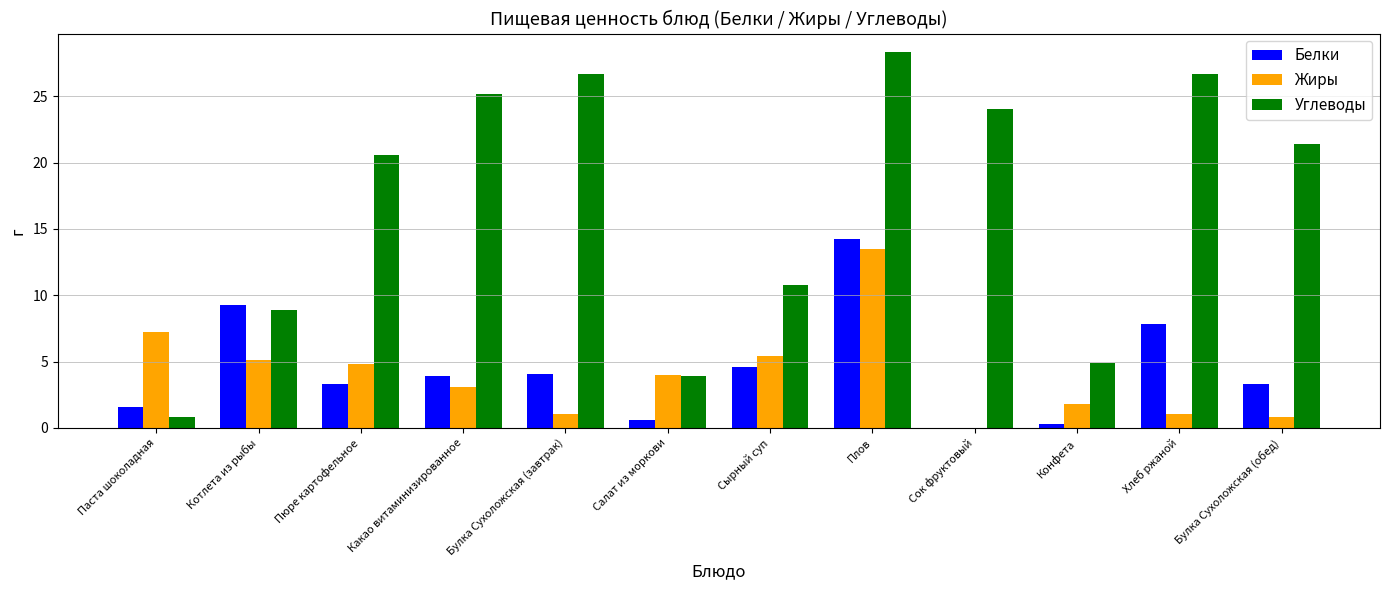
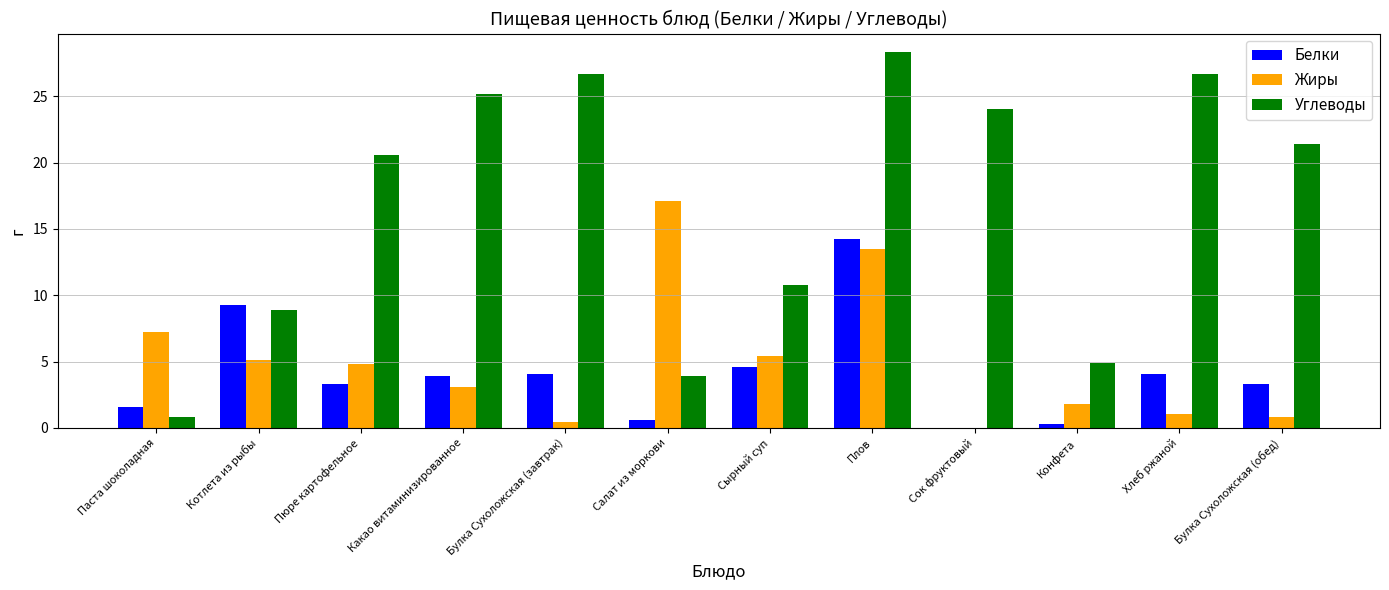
Жиры, Булка Сухоложская (завтрак): 1.1 -> 0.4
Жиры, Салат из моркови: 4.0 -> 17.1
Белки, Хлеб ржаной: 7.8 -> 4.1
